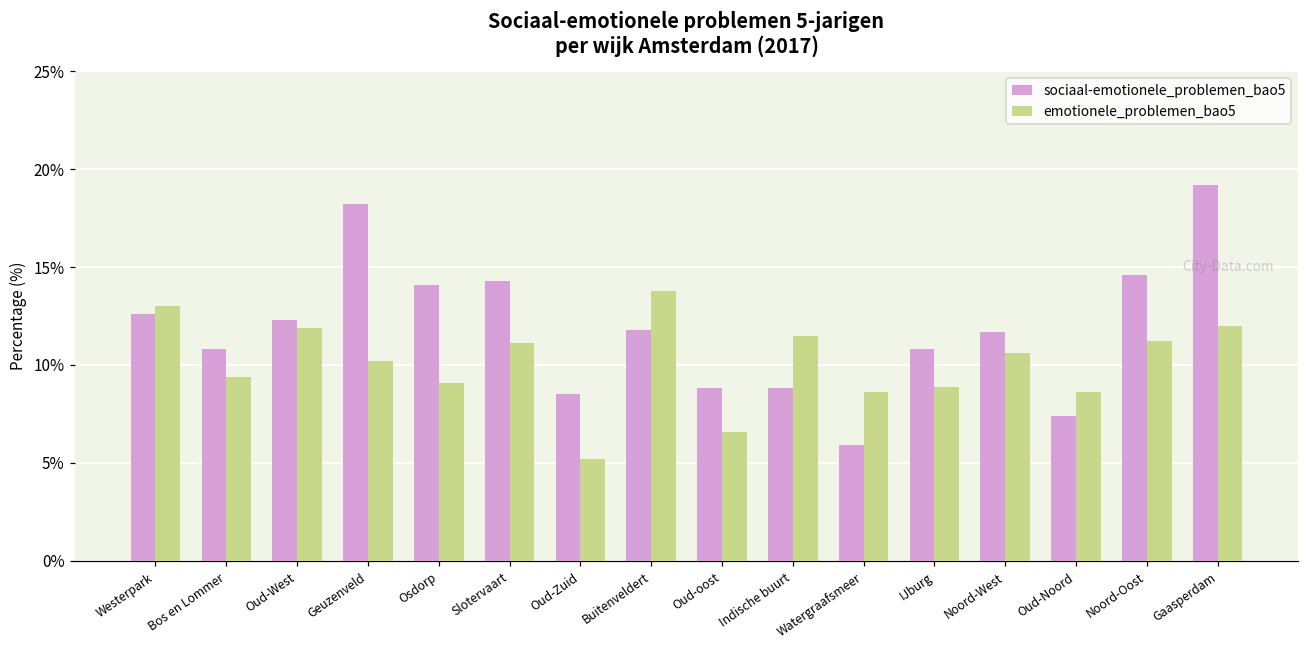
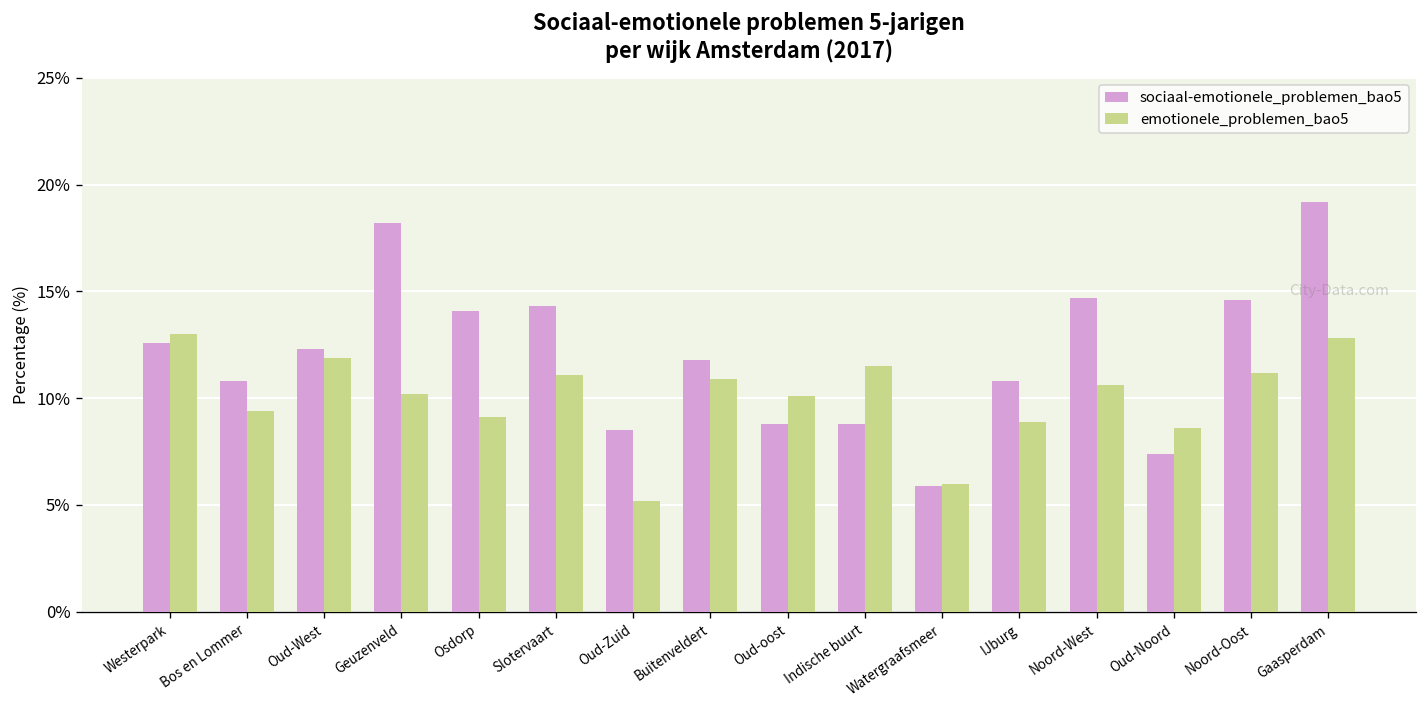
emotionele_problemen_bao5, Buitenveldert: 13.8% -> 10.9%
emotionele_problemen_bao5, Oud-oost: 6.6% -> 10.1%
emotionele_problemen_bao5, Watergraafsmeer: 8.6% -> 6.0%
sociaal-emotionele_problemen_bao5, Noord-West: 11.7% -> 14.7%
emotionele_problemen_bao5, Gaasperdam: 12.0% -> 12.8%
